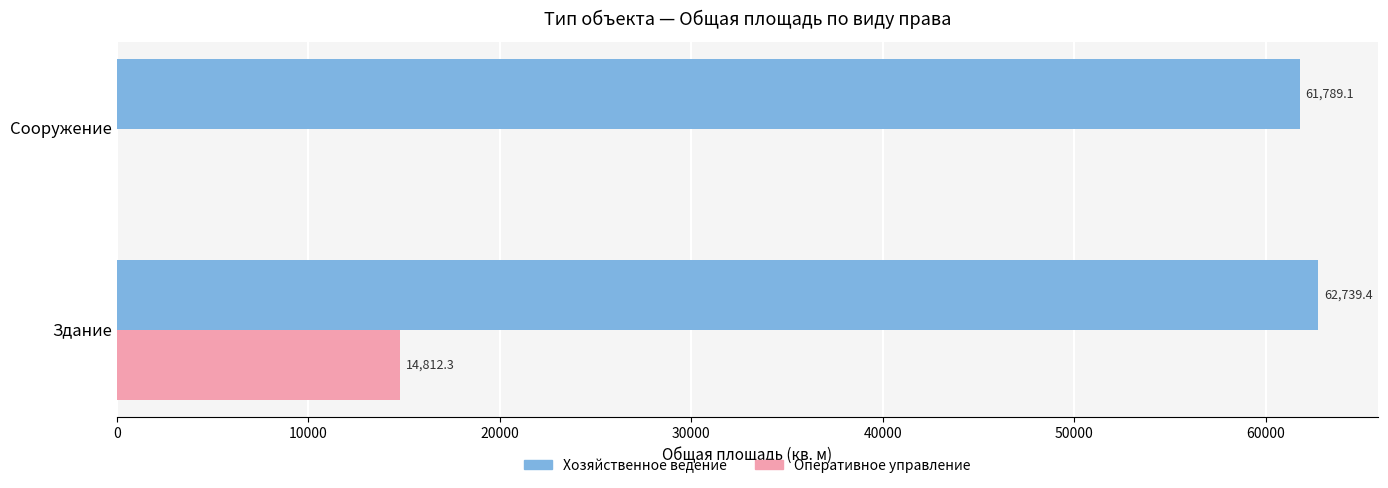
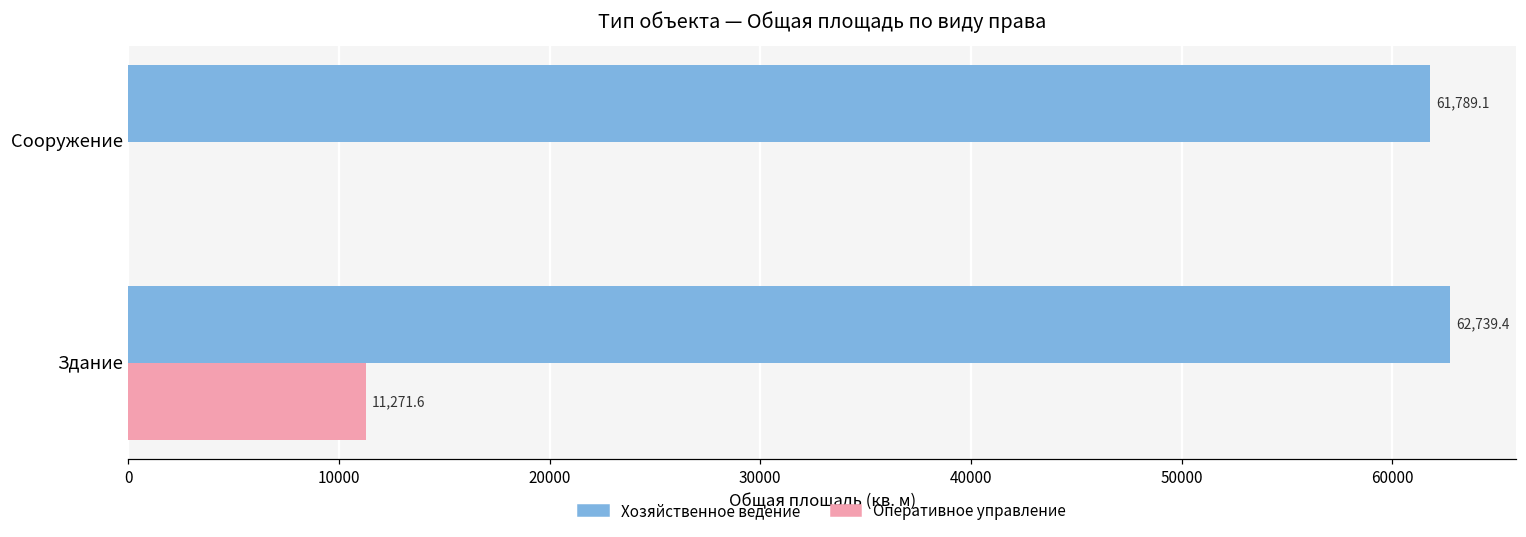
Оперативное управление, Здание: 14,812.3 -> 11,271.6
